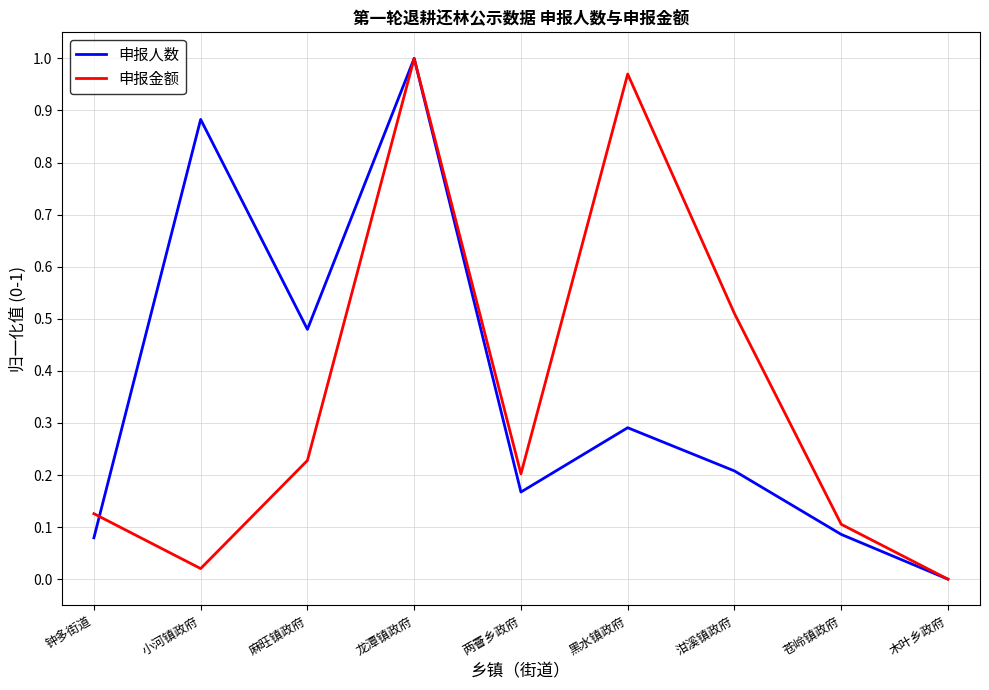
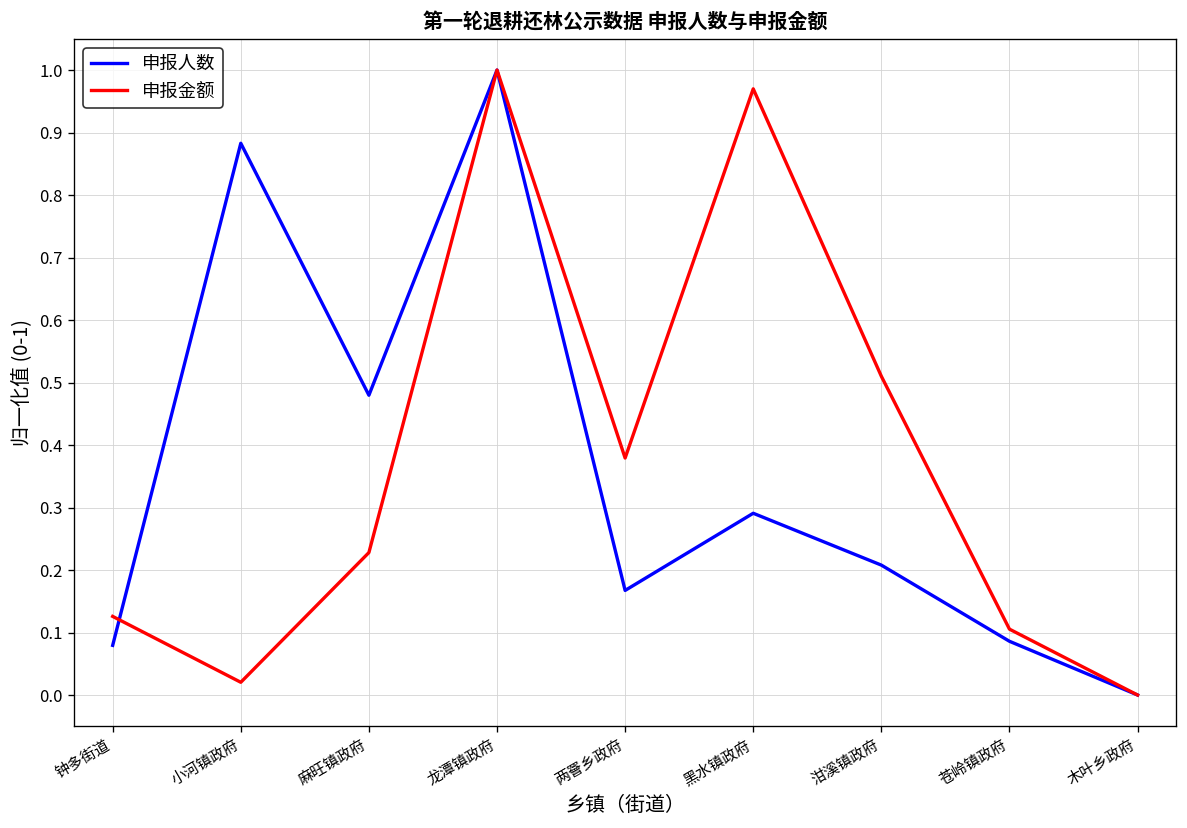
申报金额, 两罾乡政府: 0.20 -> 0.38
